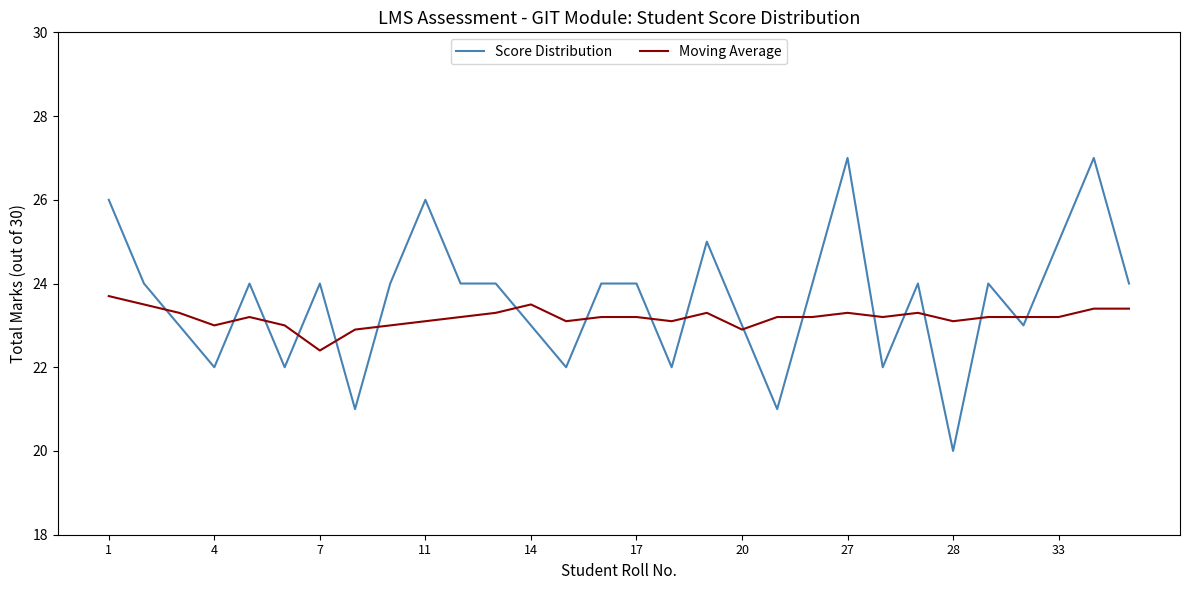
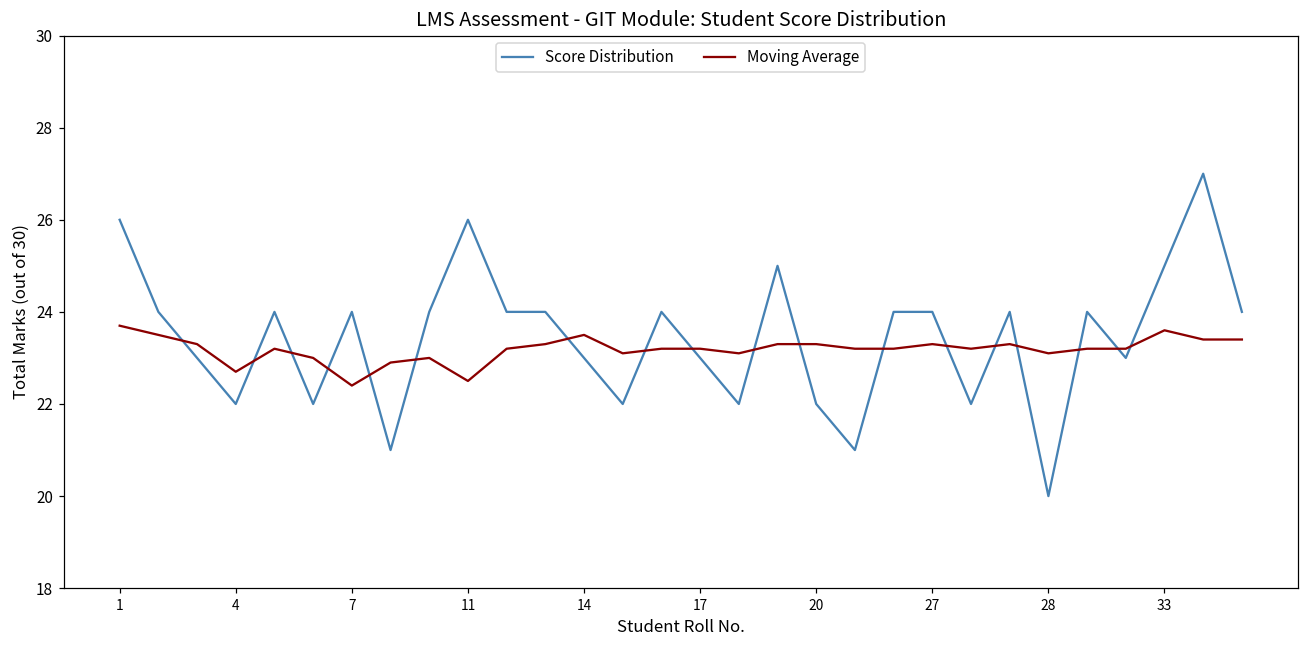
Moving Average, 4: 23.0 -> 22.7
Moving Average, 11: 23.1 -> 22.5
Score Distribution, 17: 24 -> 23
Score Distribution, 20: 23 -> 22
Moving Average, 20: 22.9 -> 23.3
Score Distribution, 27: 27 -> 24
Moving Average, 33: 23.2 -> 23.6
